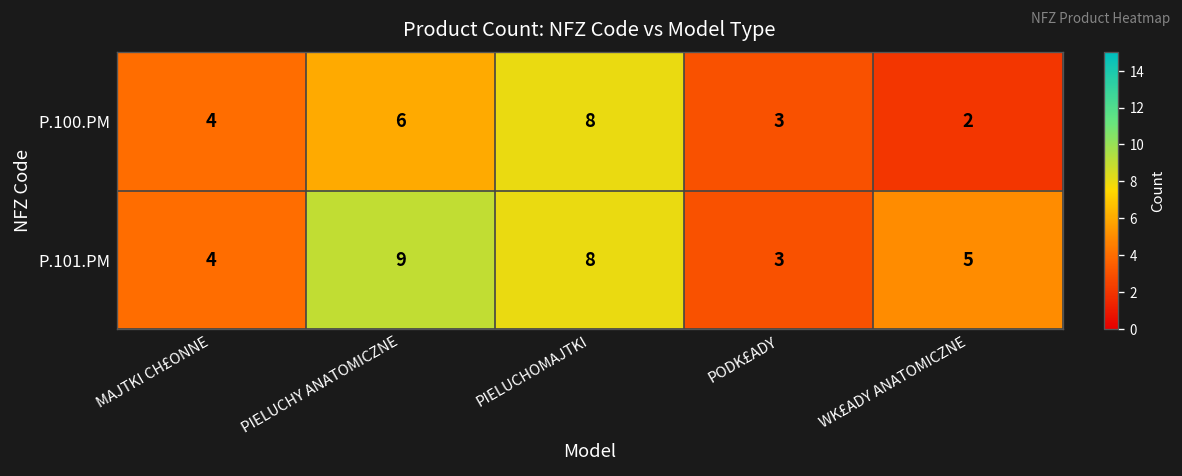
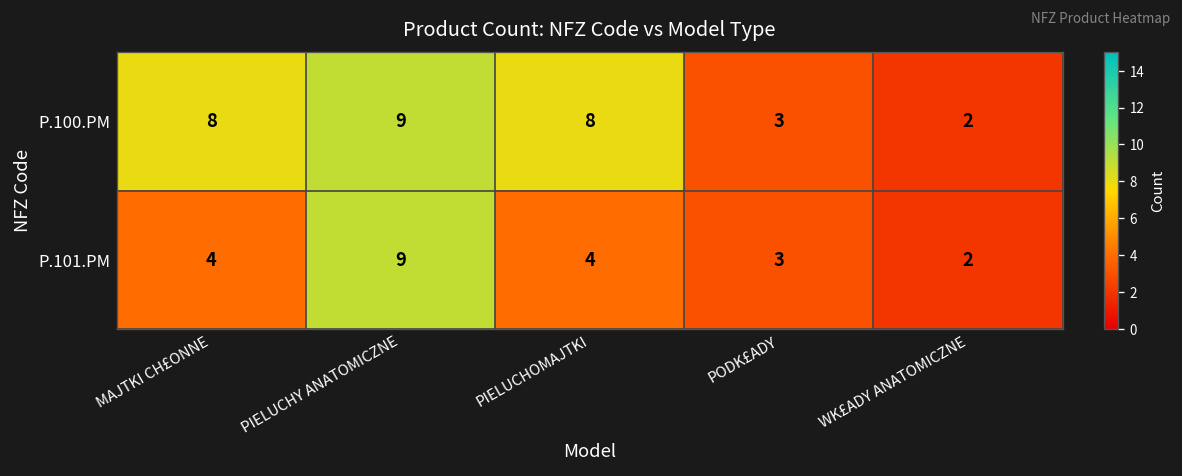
P.100.PM, MAJTKI CH£ONNE: 4 -> 8
P.100.PM, PIELUCHY ANATOMICZNE: 6 -> 9
P.101.PM, PIELUCHOMAJTKI: 8 -> 4
P.101.PM, WK£ADY ANATOMICZNE: 5 -> 2
